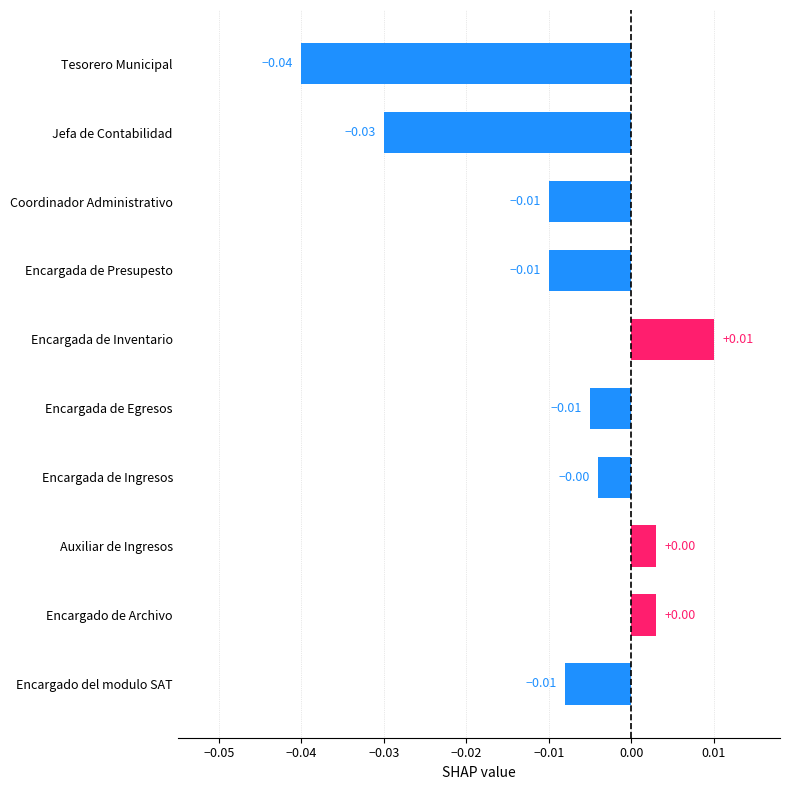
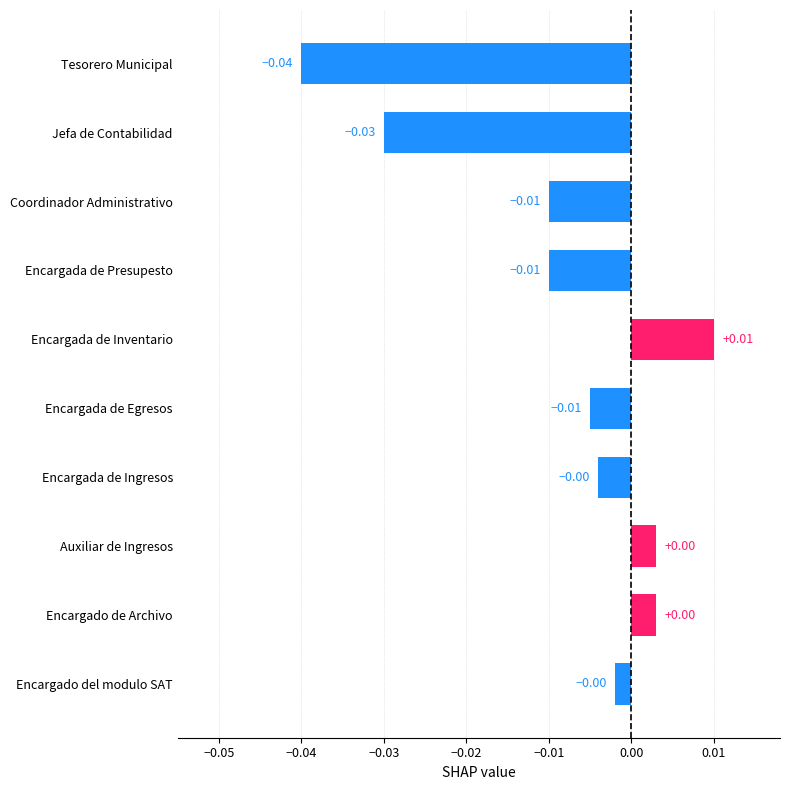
Encargado del modulo SAT: -0.01 -> -0.00
